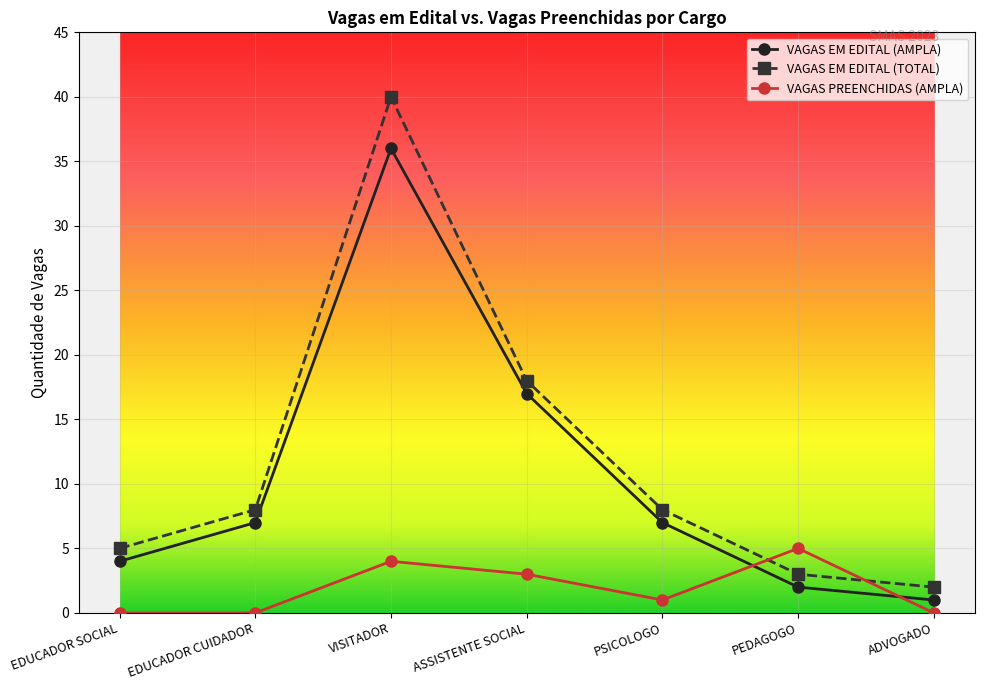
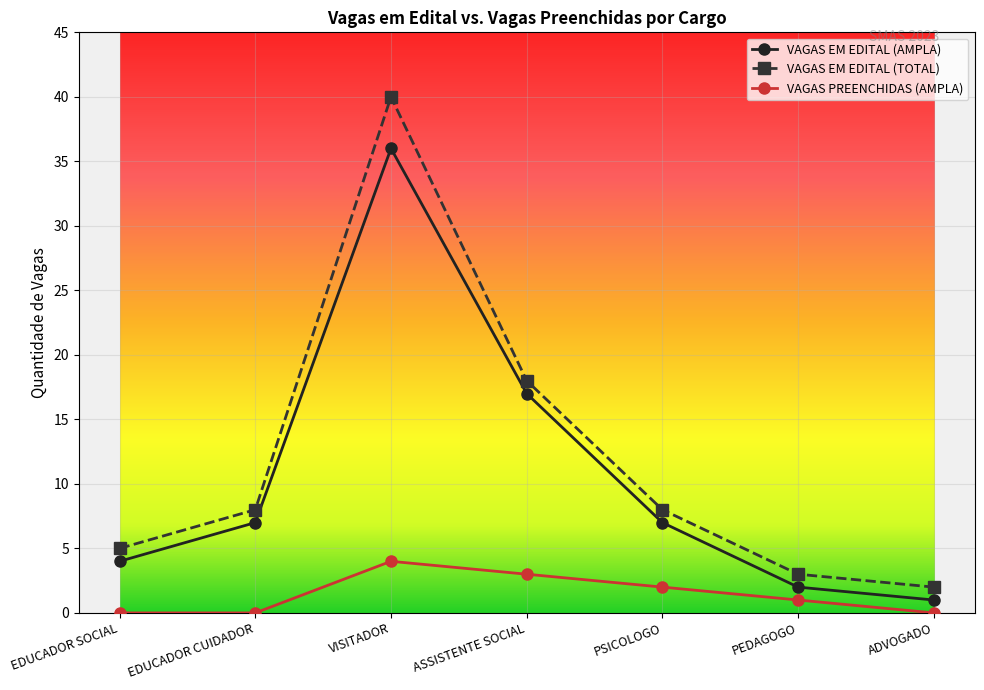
VAGAS PREENCHIDAS (AMPLA), PSICOLOGO: 1 -> 2
VAGAS PREENCHIDAS (AMPLA), PEDAGOGO: 5 -> 1
